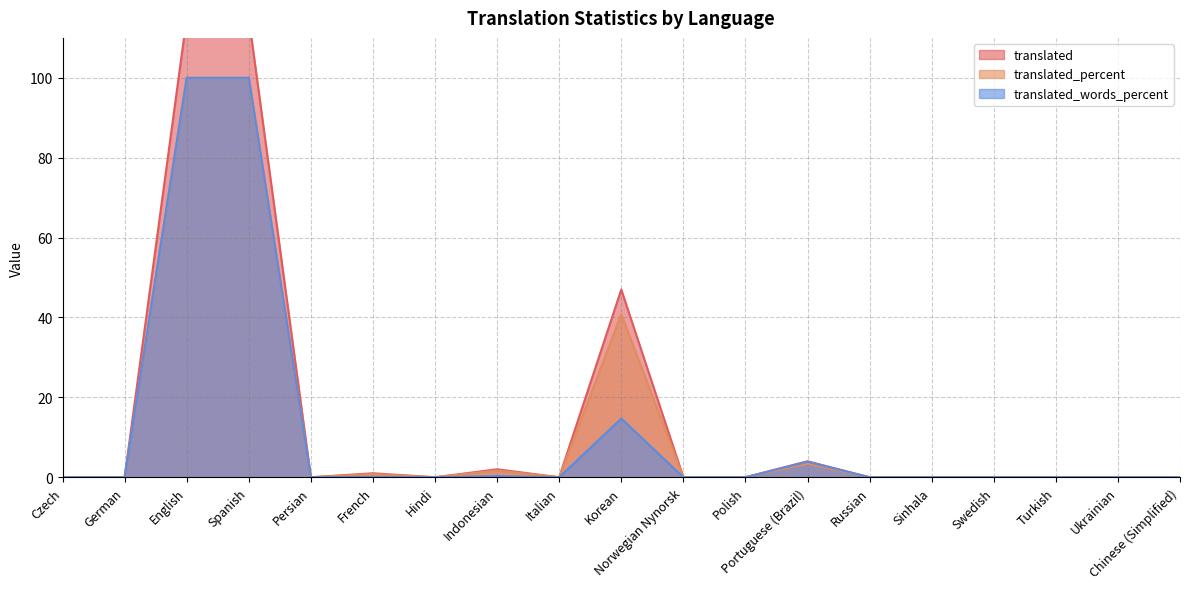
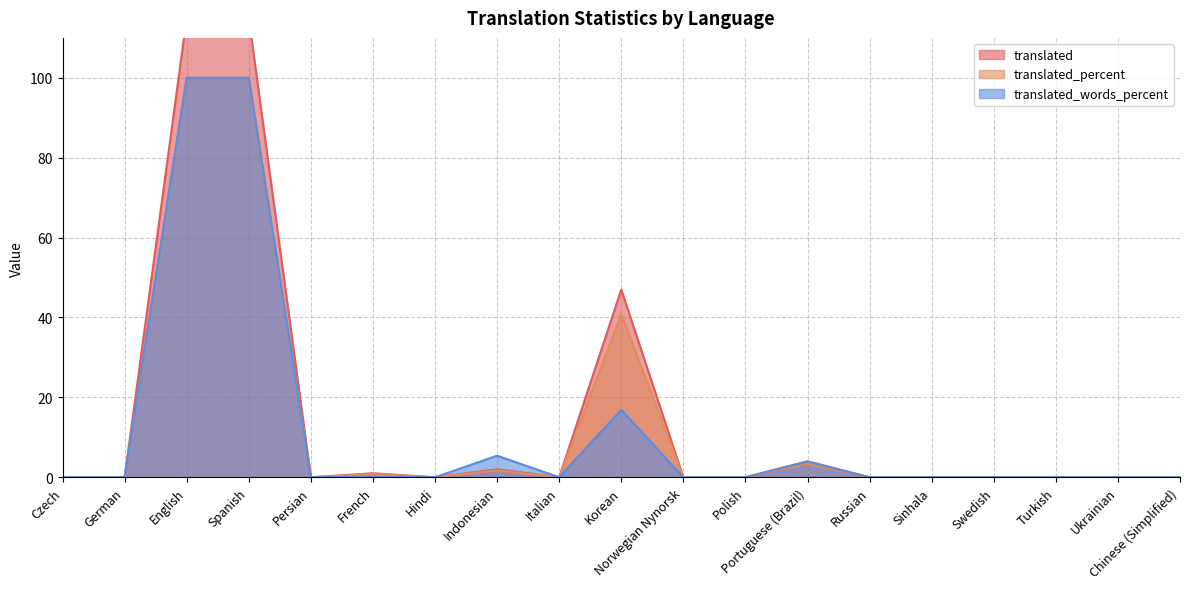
translated_words_percent, Indonesian: 0 -> 5
translated_words_percent, Korean: 15 -> 17
